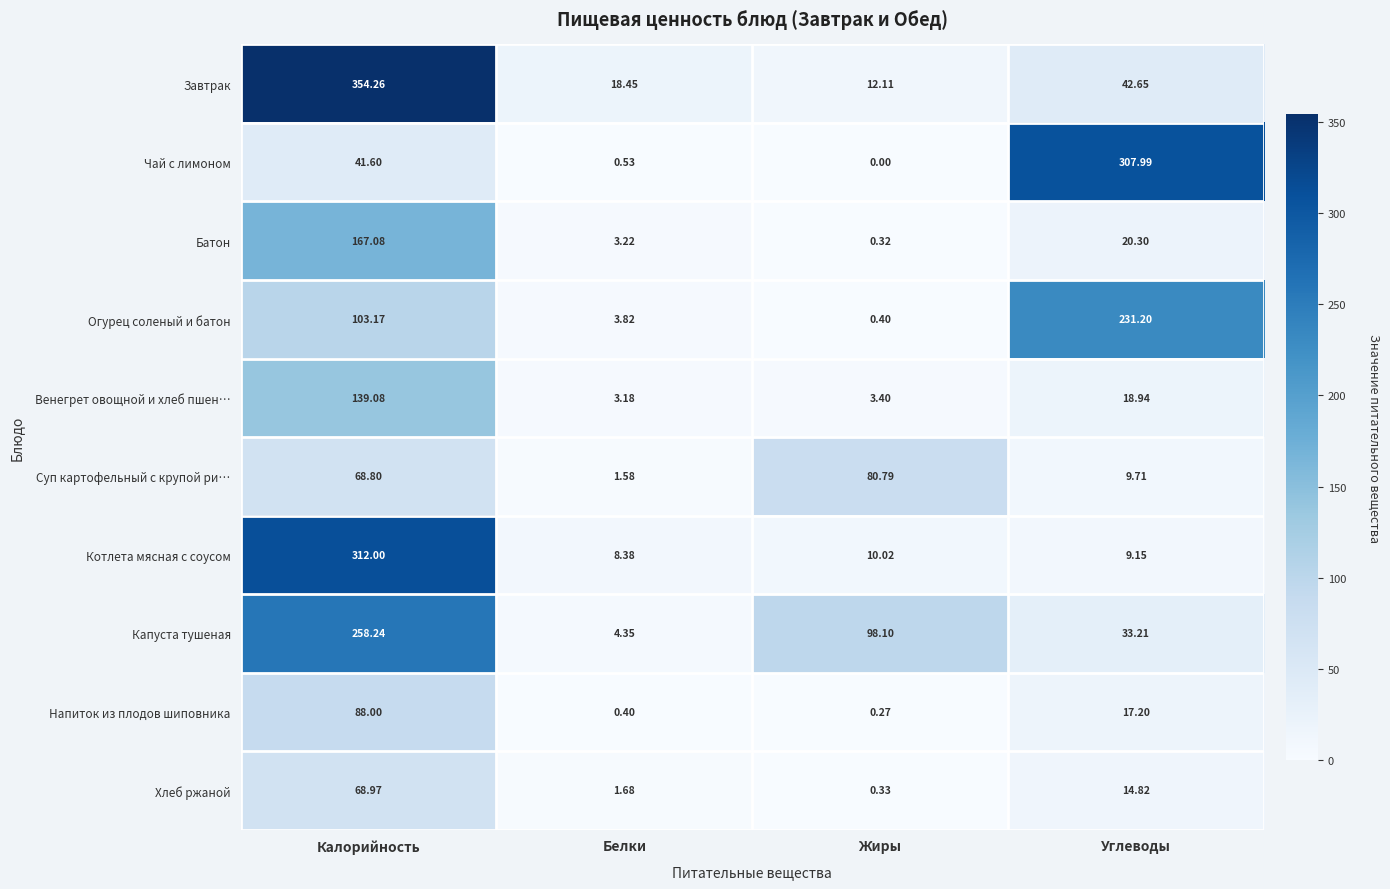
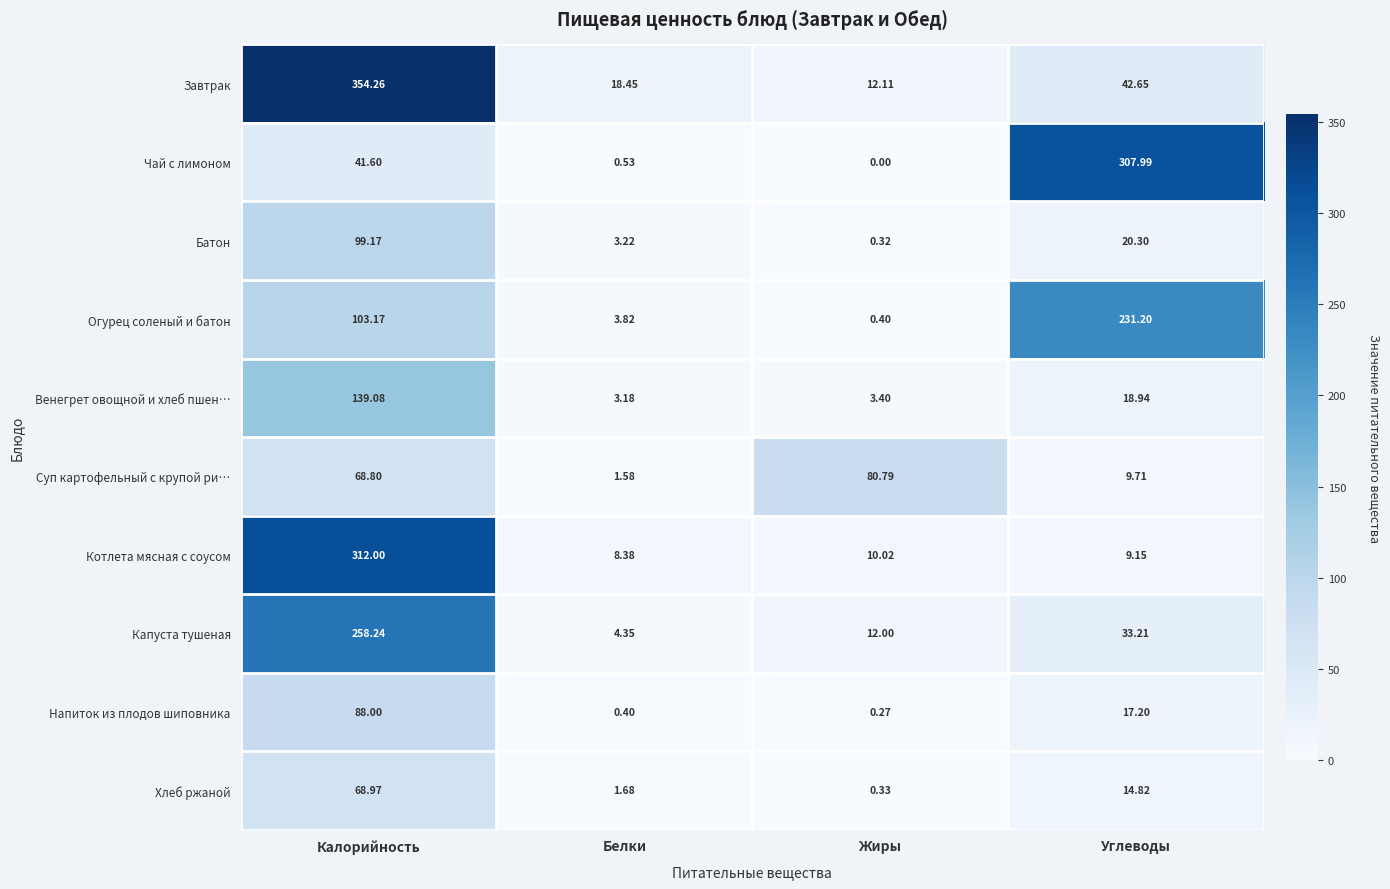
Батон, Калорийность: 167.08 -> 99.17
Капуста тушеная, Жиры: 98.10 -> 12.00
